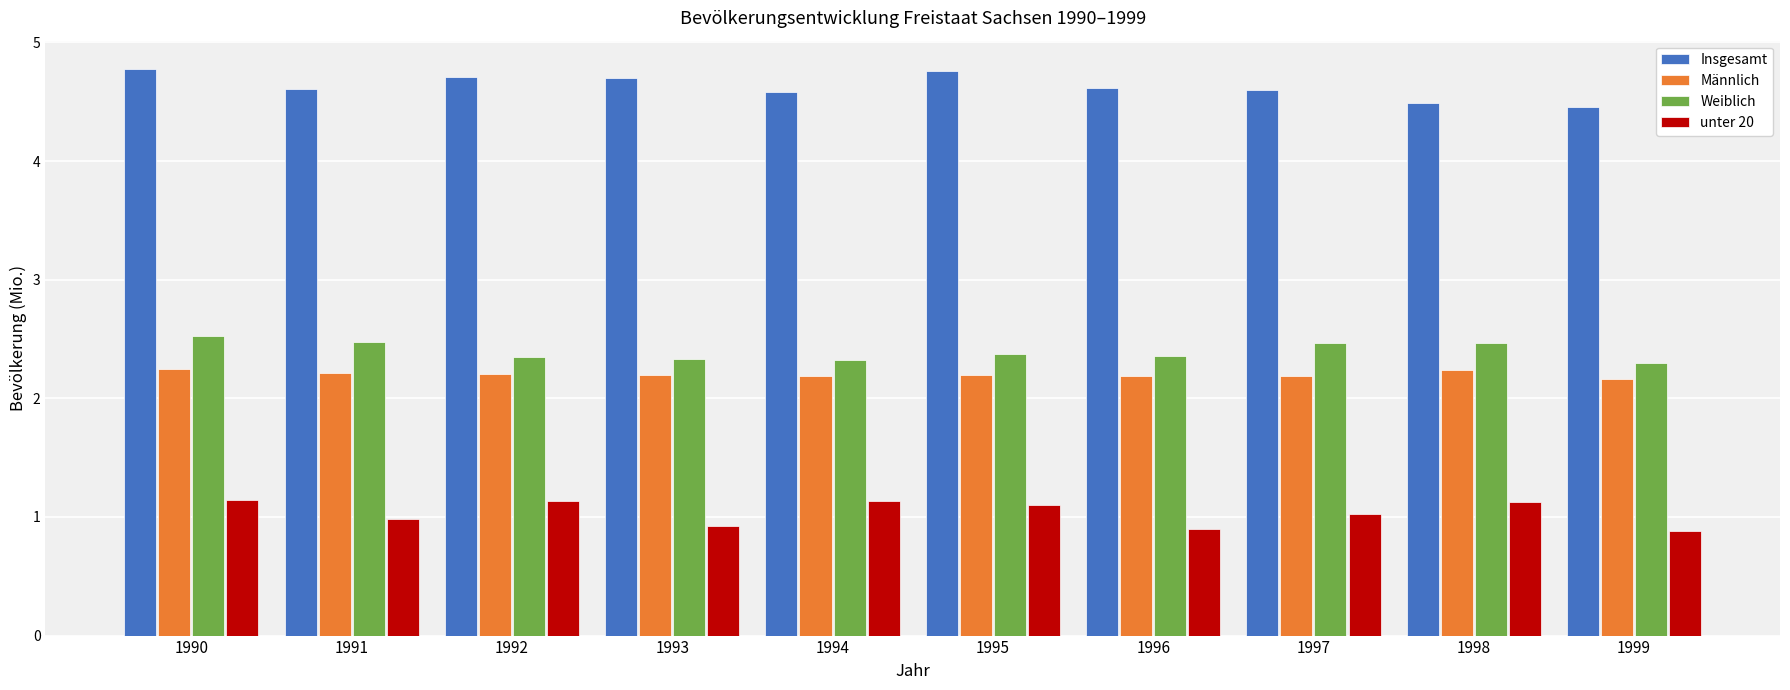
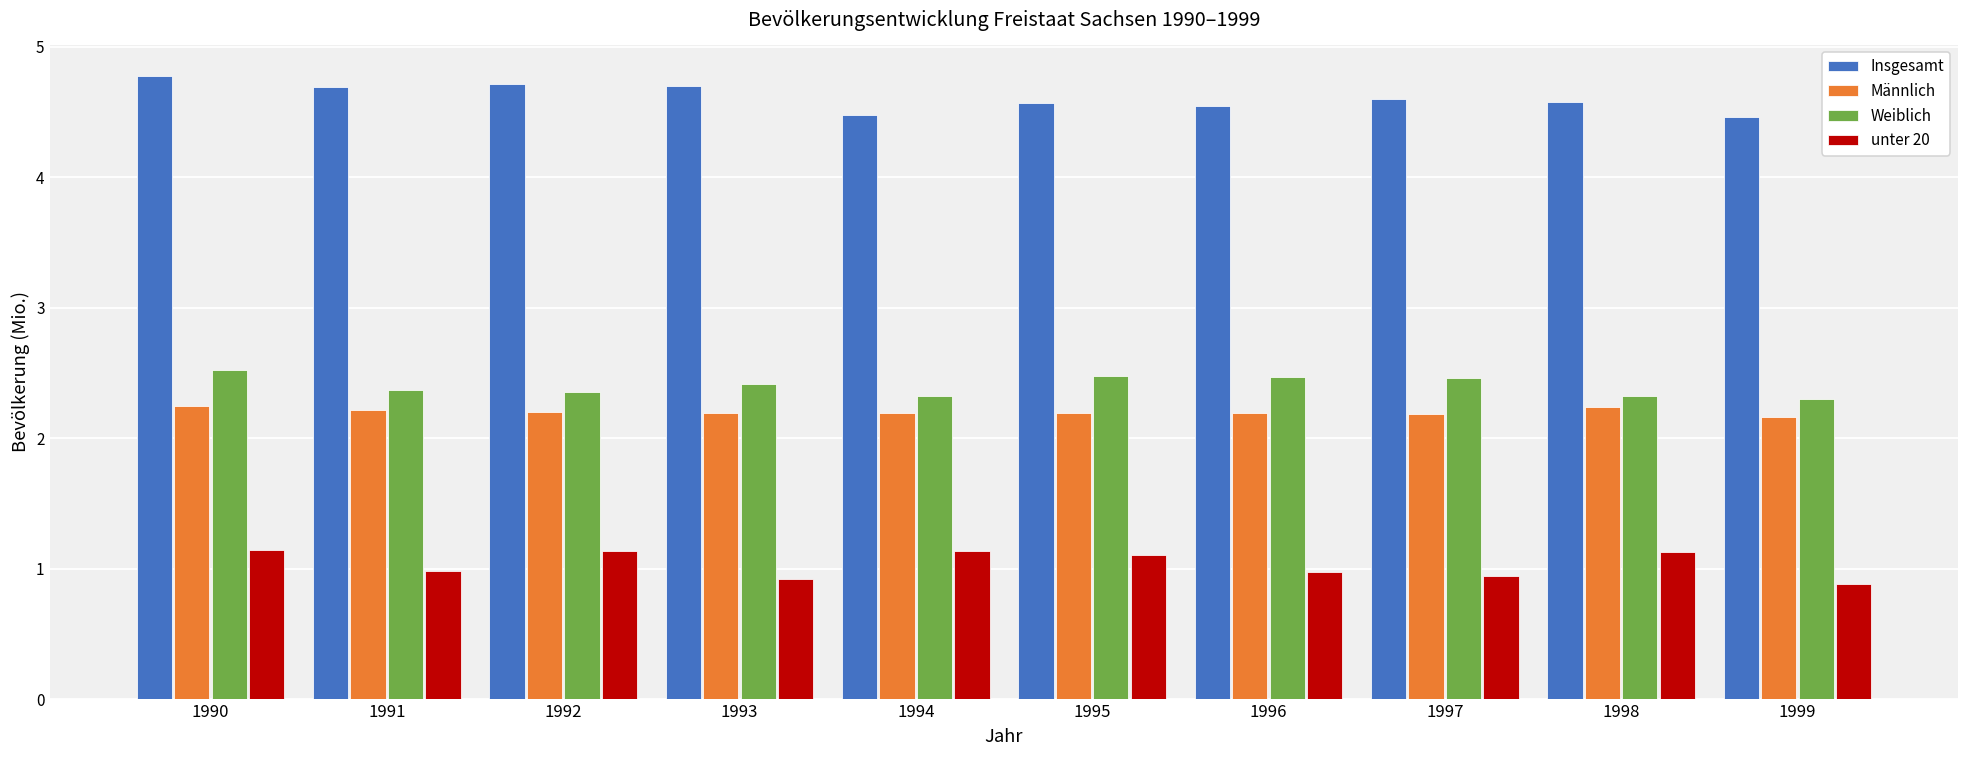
Insgesamt, 1991: 4.61 -> 4.69
Weiblich, 1991: 2.48 -> 2.37
Weiblich, 1993: 2.33 -> 2.41
Insgesamt, 1994: 4.58 -> 4.48
Insgesamt, 1995: 4.76 -> 4.57
Weiblich, 1995: 2.37 -> 2.48
Insgesamt, 1996: 4.62 -> 4.55
Weiblich, 1996: 2.35 -> 2.47
unter 20, 1996: 0.90 -> 0.97
unter 20, 1997: 1.03 -> 0.94
Insgesamt, 1998: 4.49 -> 4.58
Weiblich, 1998: 2.46 -> 2.32
